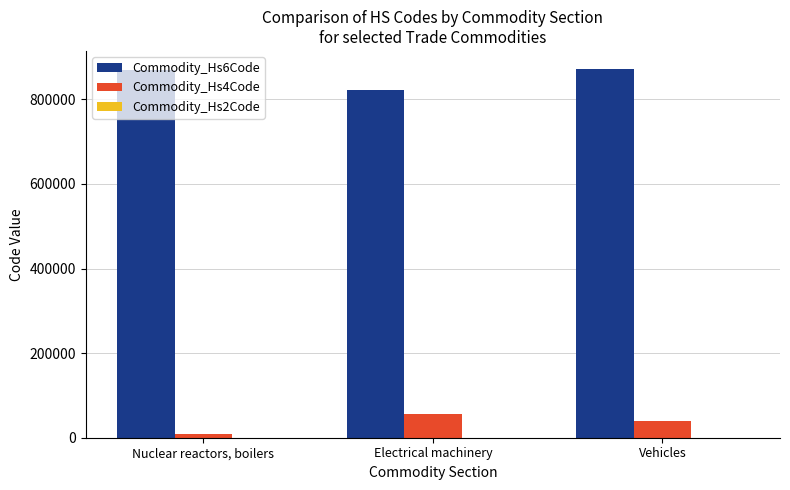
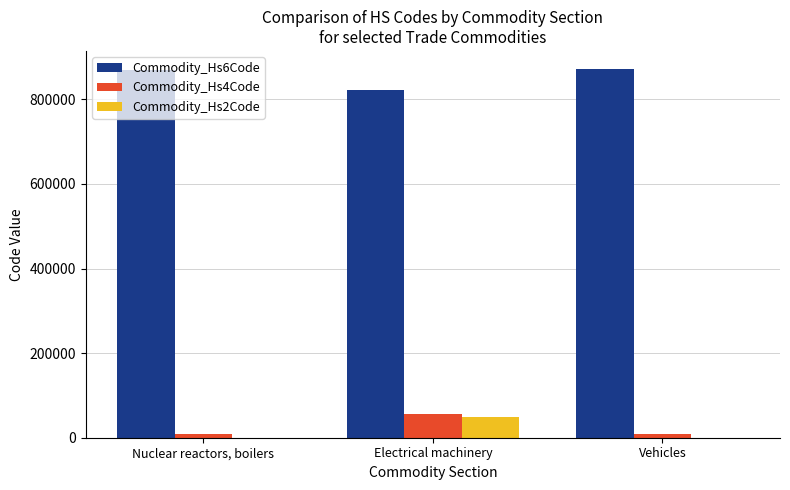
Commodity_Hs2Code, Electrical machinery: 0 -> 50000
Commodity_Hs4Code, Vehicles: 40000 -> 10000
